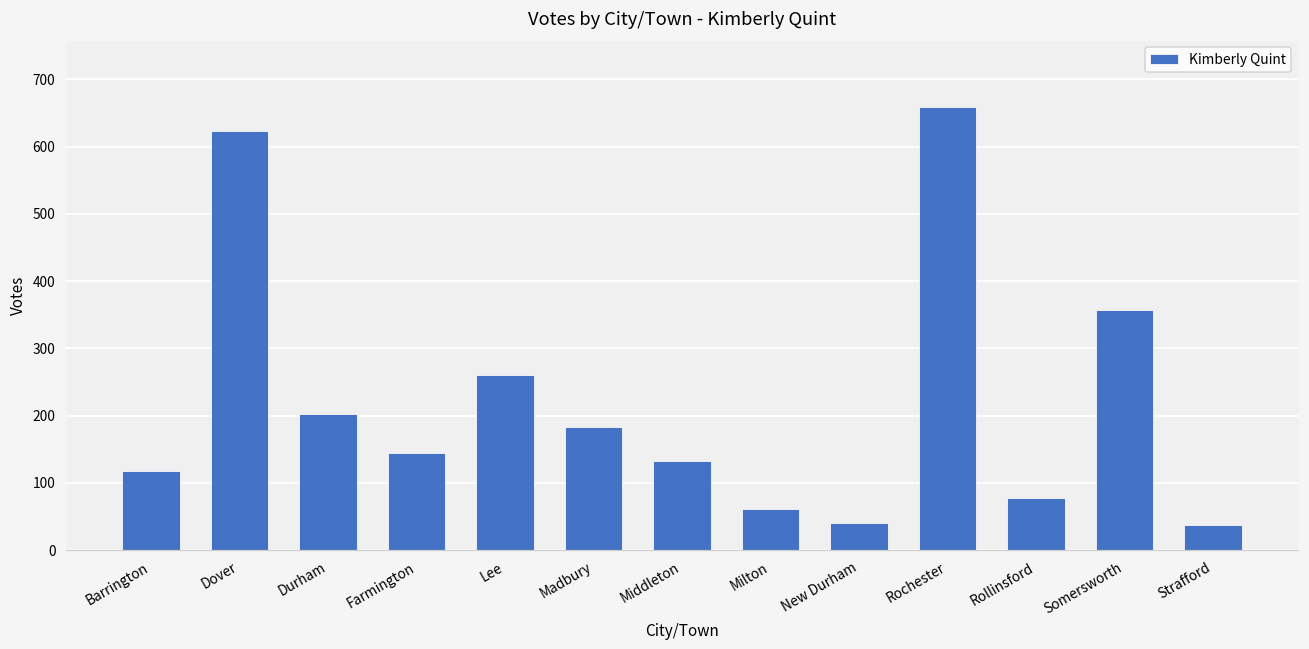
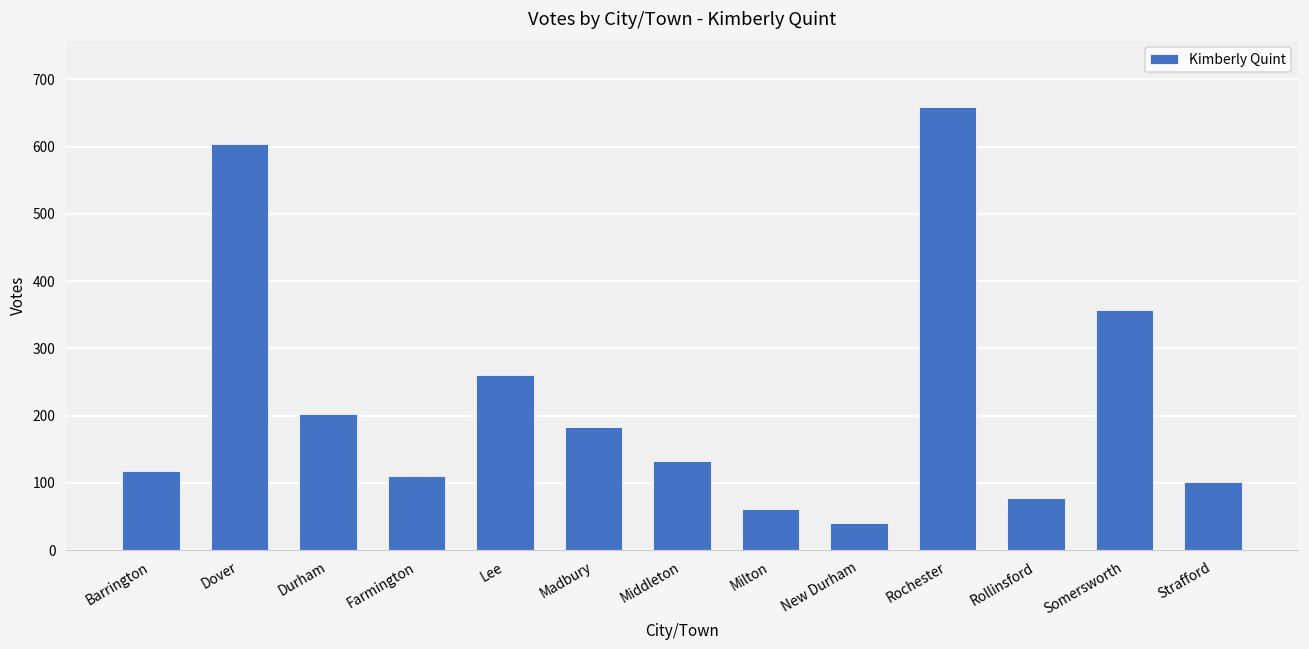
Dover: 620 -> 600
Farmington: 150 -> 110
Strafford: 40 -> 100
